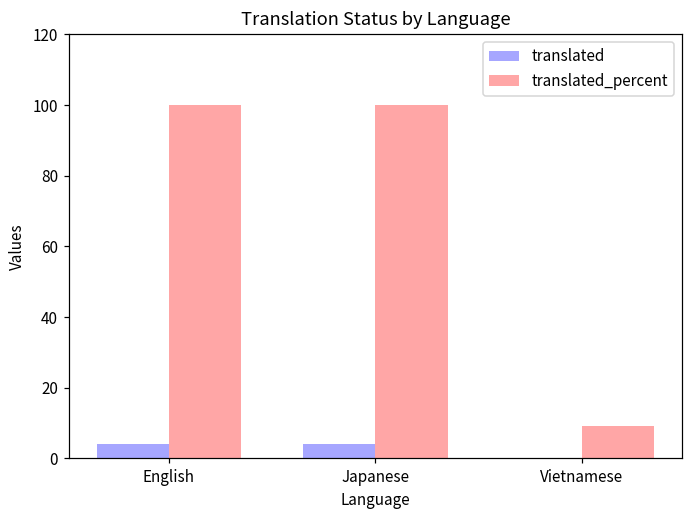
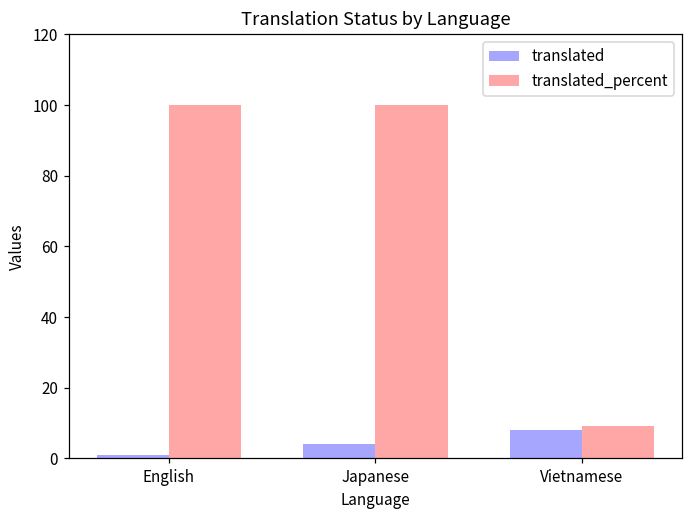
translated, English: 4 -> 1
translated, Vietnamese: 0 -> 8
